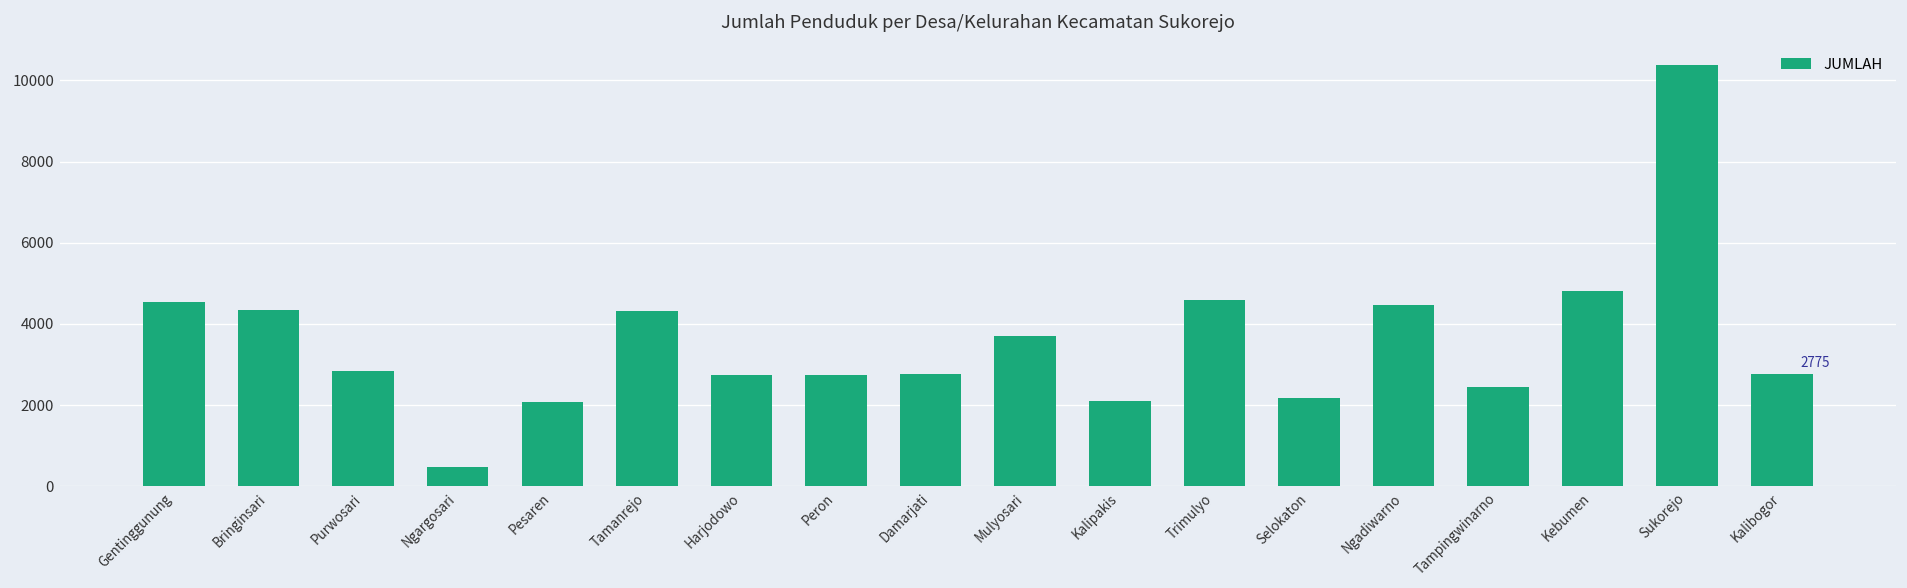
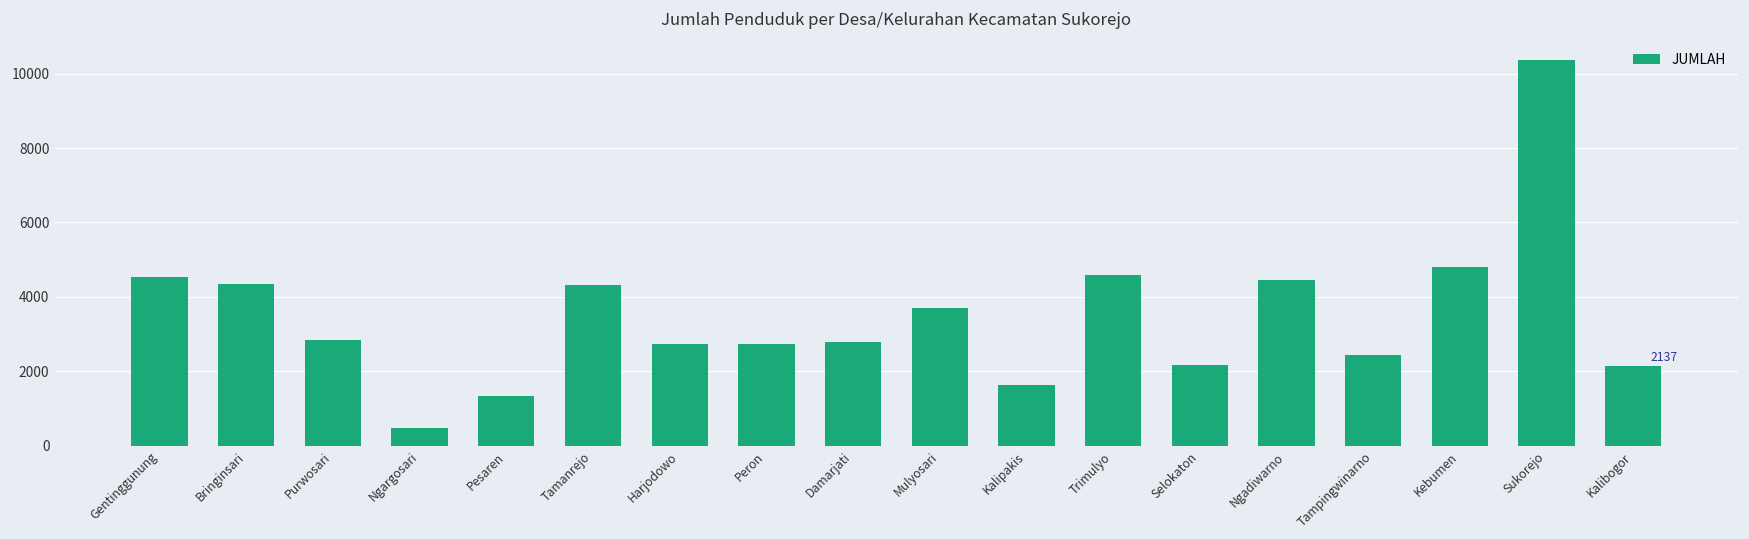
Pesaren: 2100 -> 1300
Kalipakis: 2100 -> 1600
Kalibogor: 2775 -> 2137
